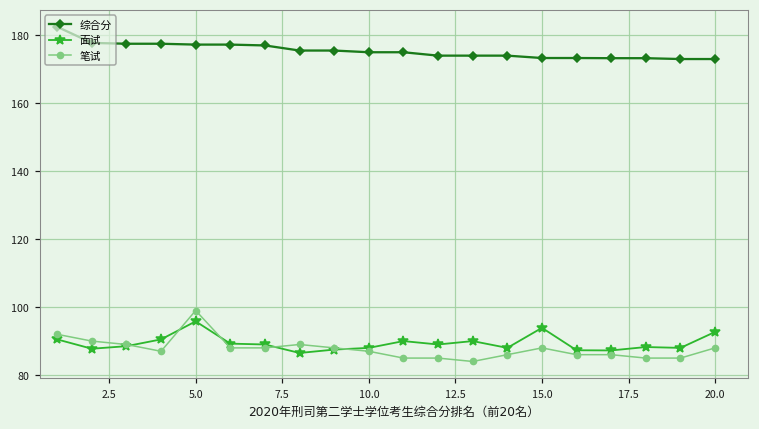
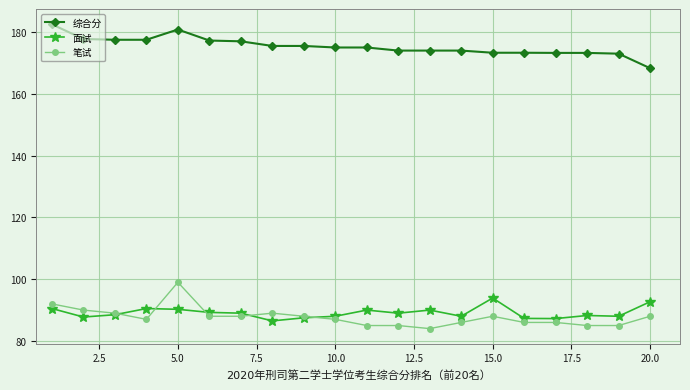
综合分, 5.0: 177 -> 181
面试, 5.0: 96 -> 90
综合分, 20.0: 173 -> 168
